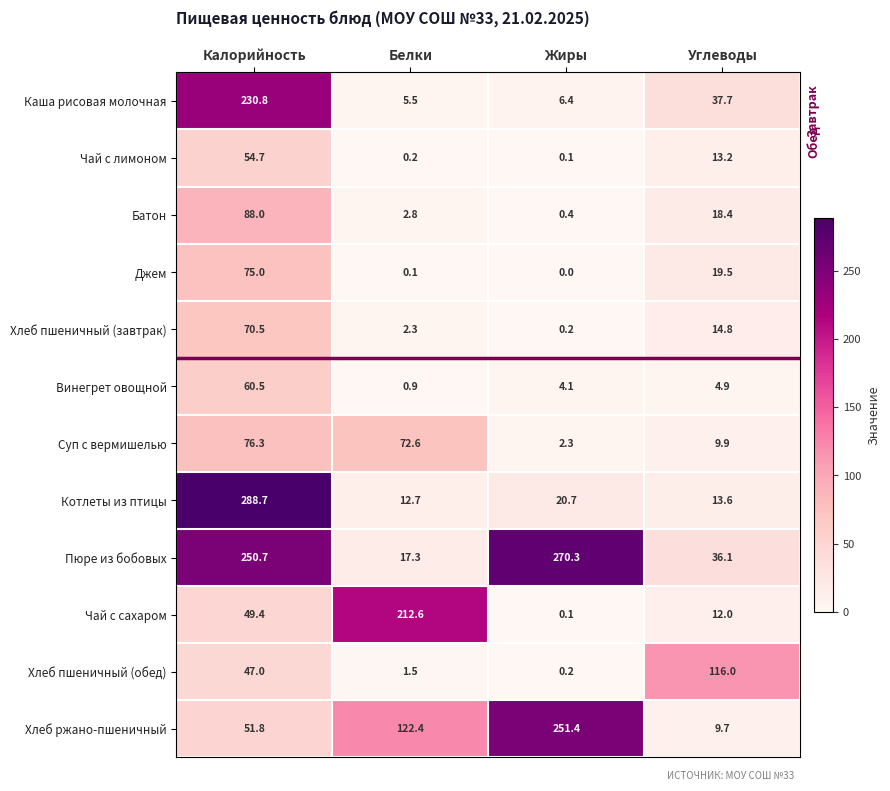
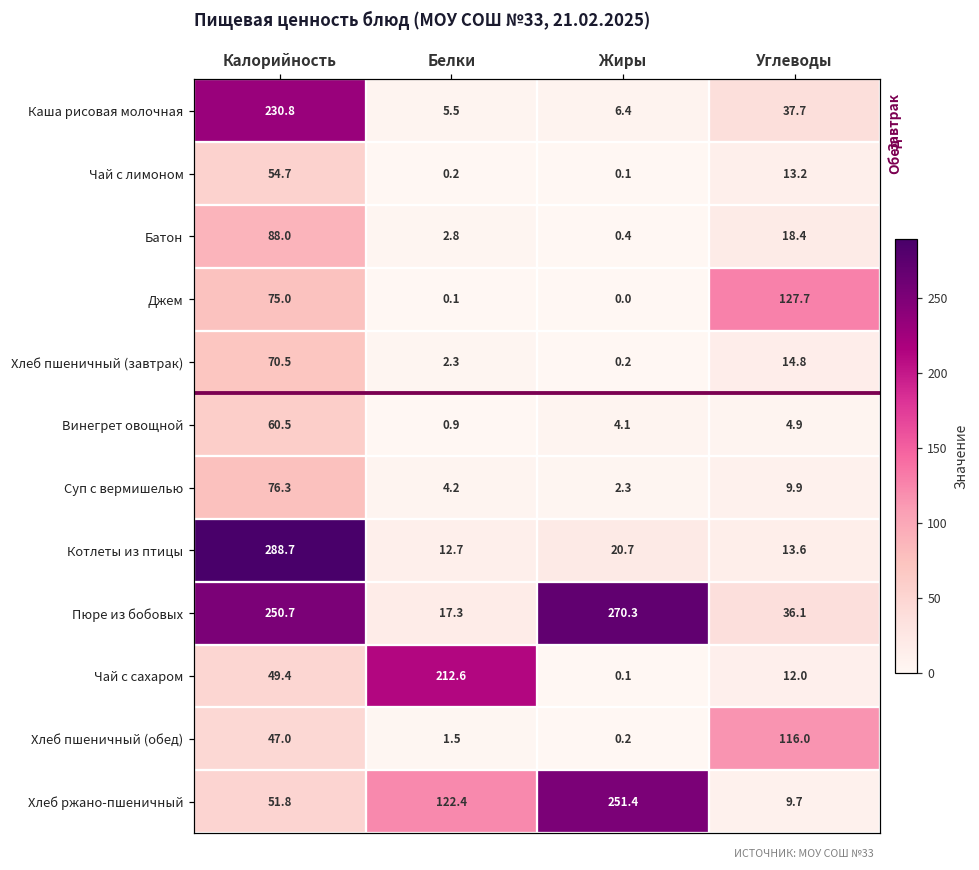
Джем, Углеводы: 19.5 -> 127.7
Суп с вермишелью, Белки: 72.6 -> 4.2
